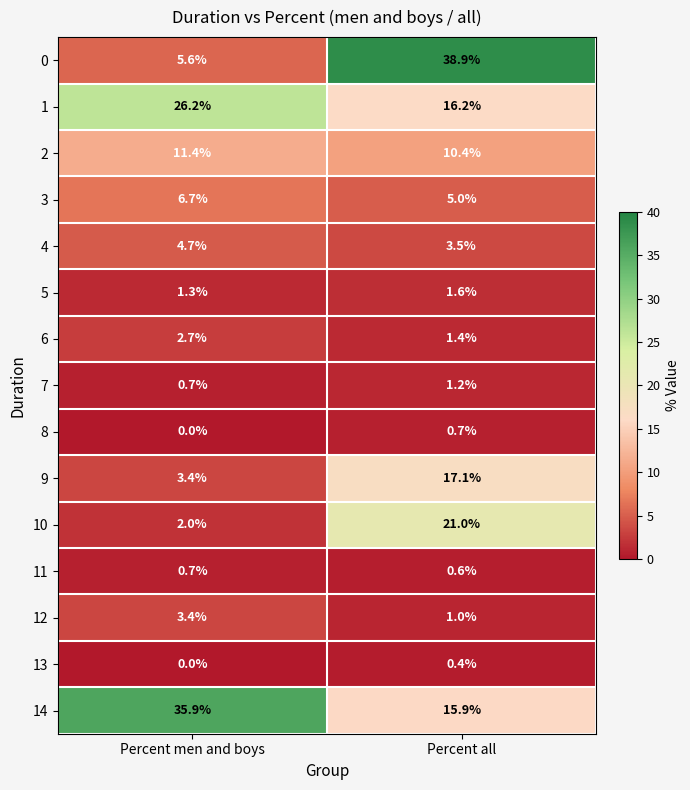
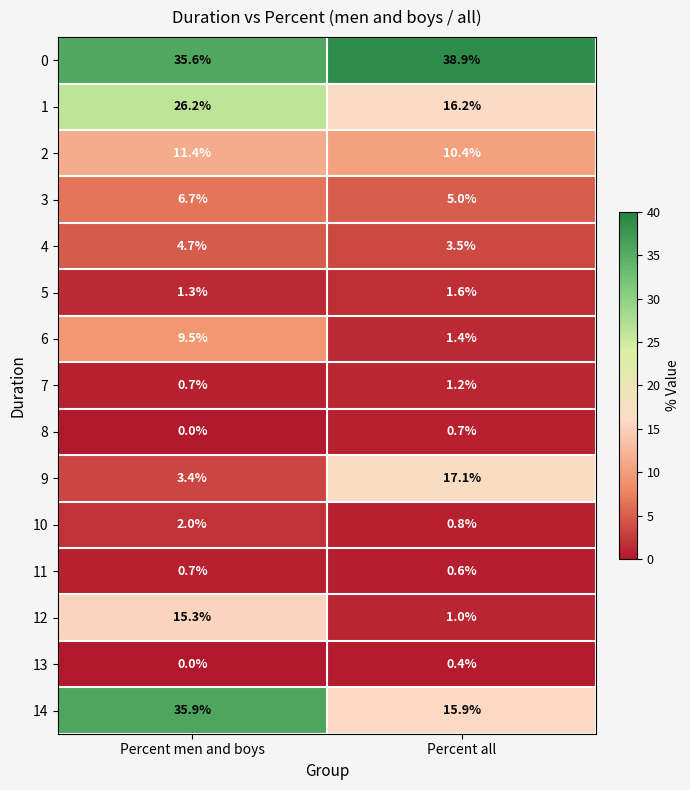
0, Percent men and boys: 5.6% -> 35.6%
6, Percent men and boys: 2.7% -> 9.5%
10, Percent all: 21.0% -> 0.8%
12, Percent men and boys: 3.4% -> 15.3%
